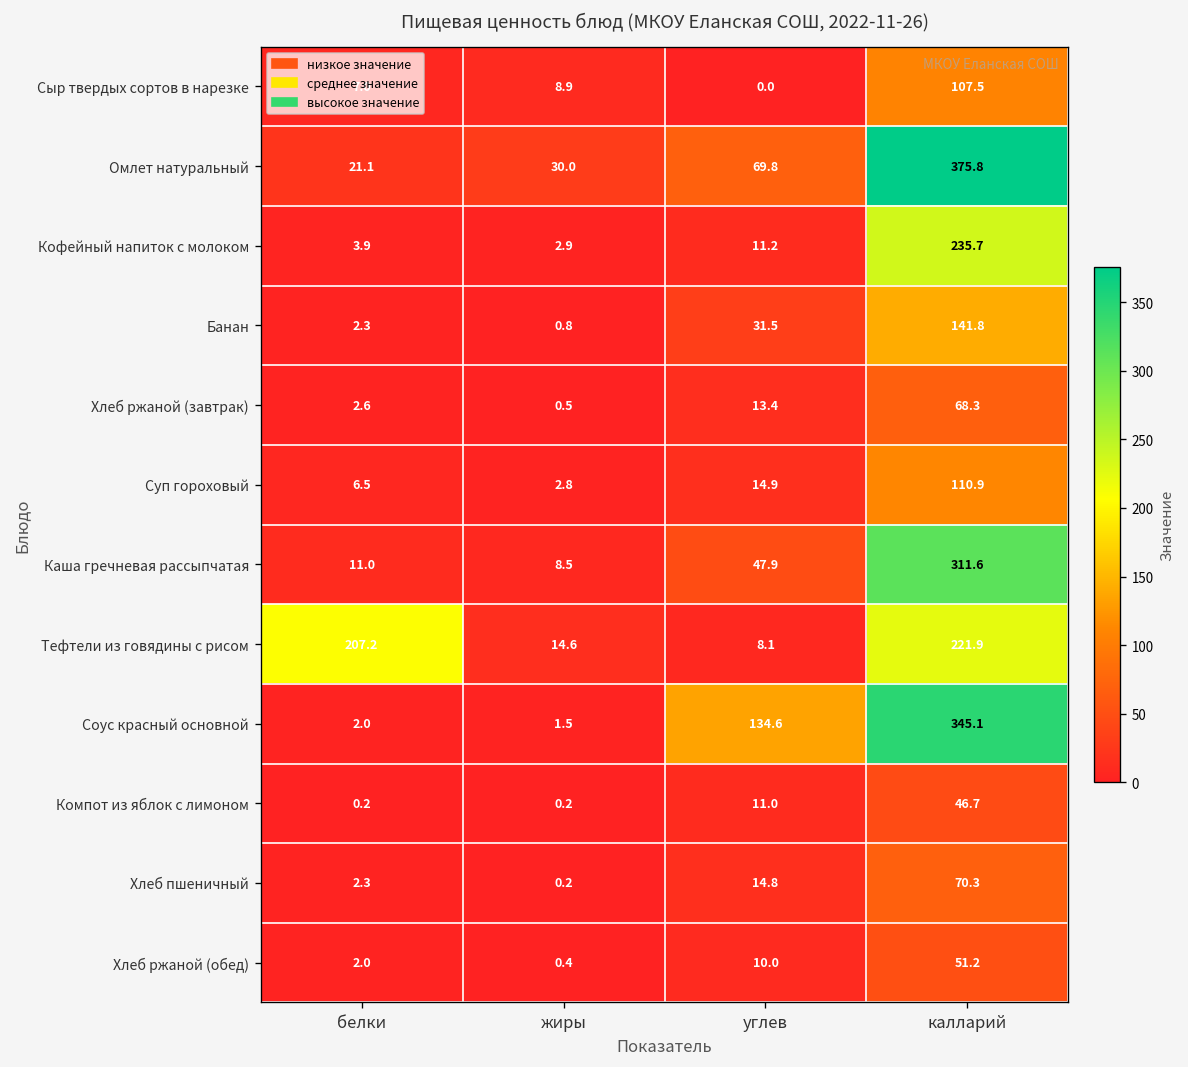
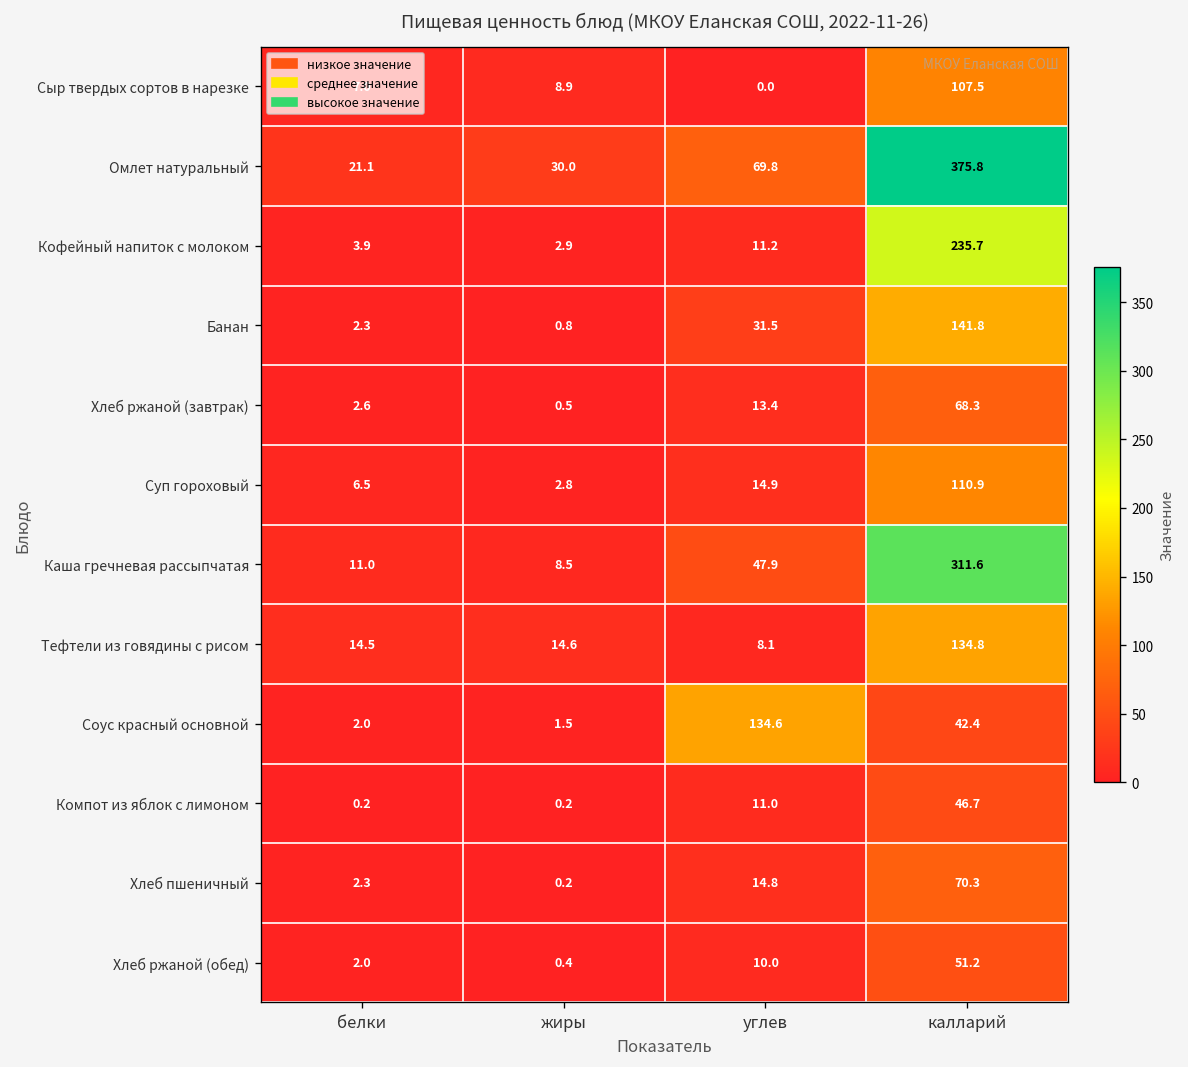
Тефтели из говядины с рисом, белки: 207.2 -> 14.5
Тефтели из говядины с рисом, калларий: 221.9 -> 134.8
Соус красный основной, калларий: 345.1 -> 42.4
